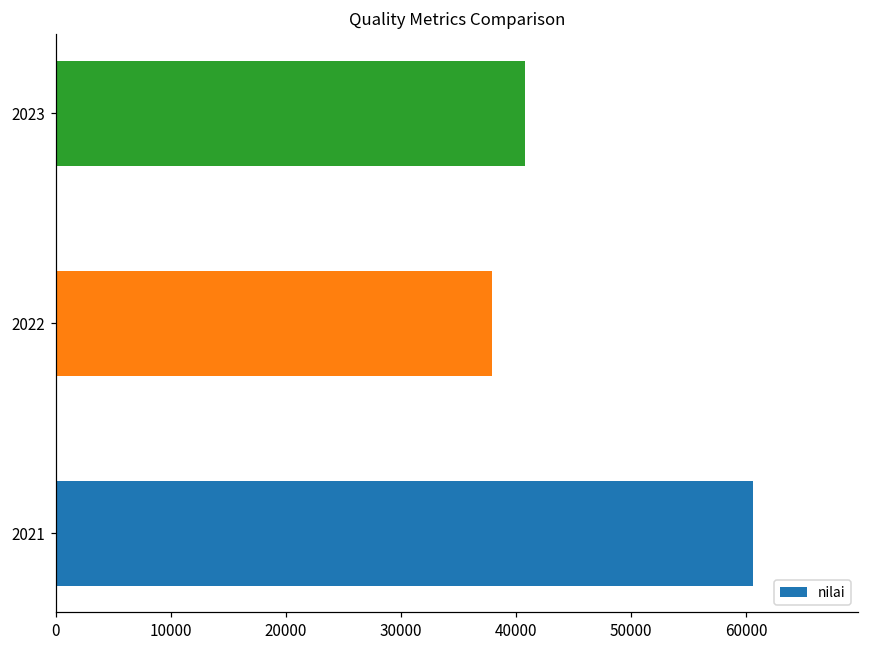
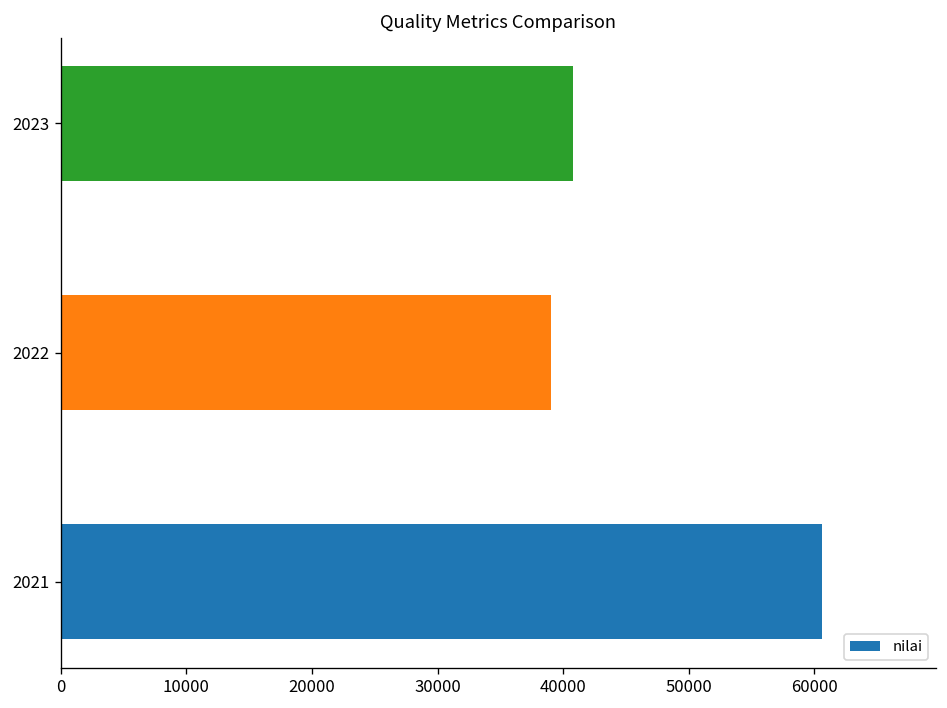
2022: 37900 -> 39100
